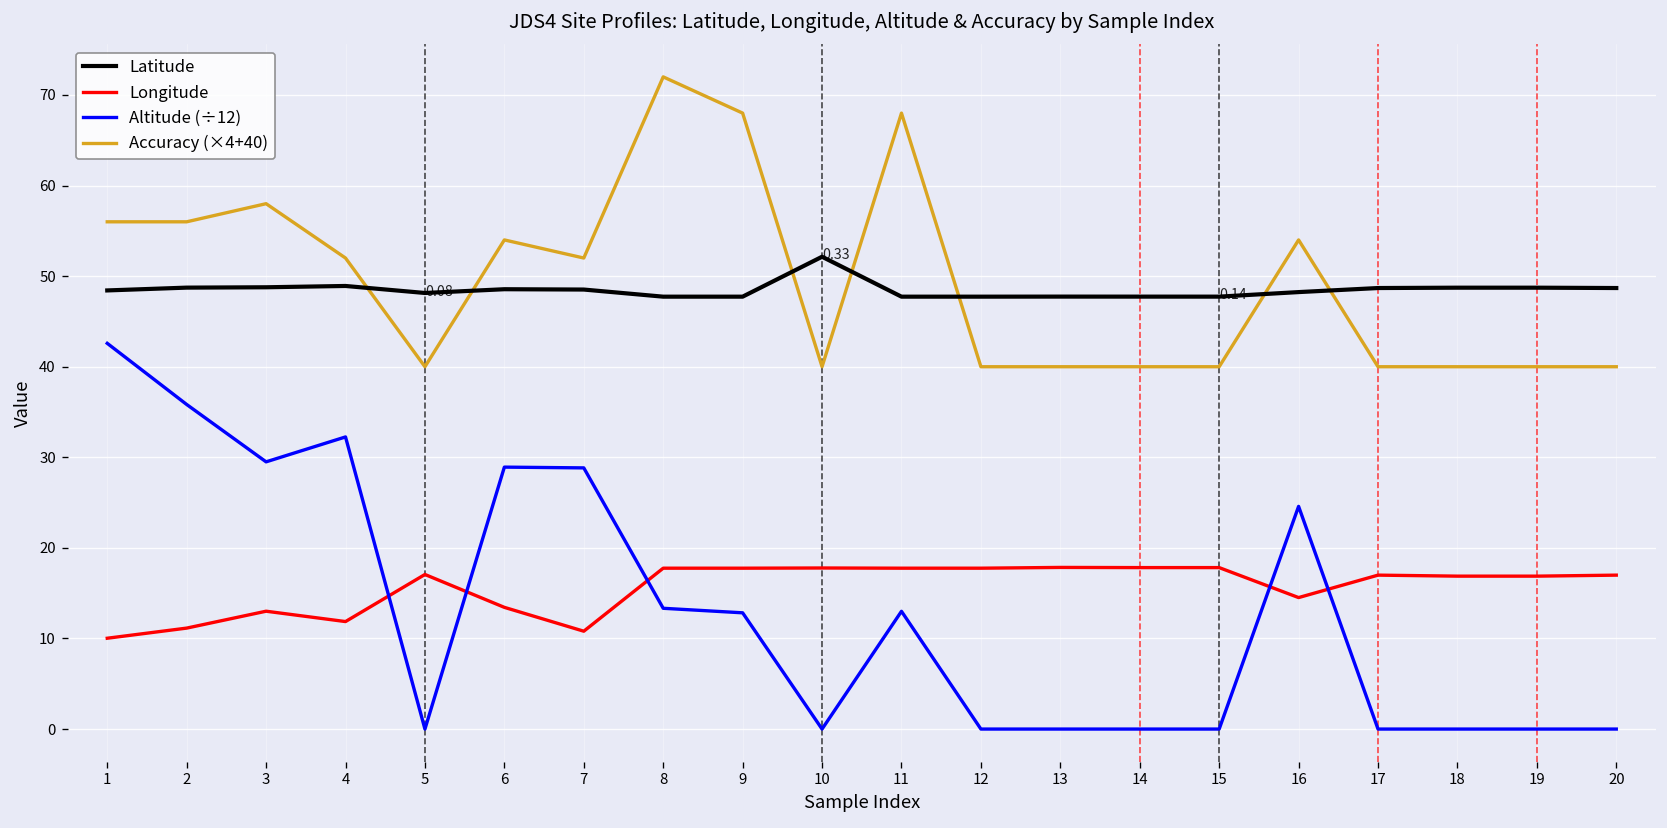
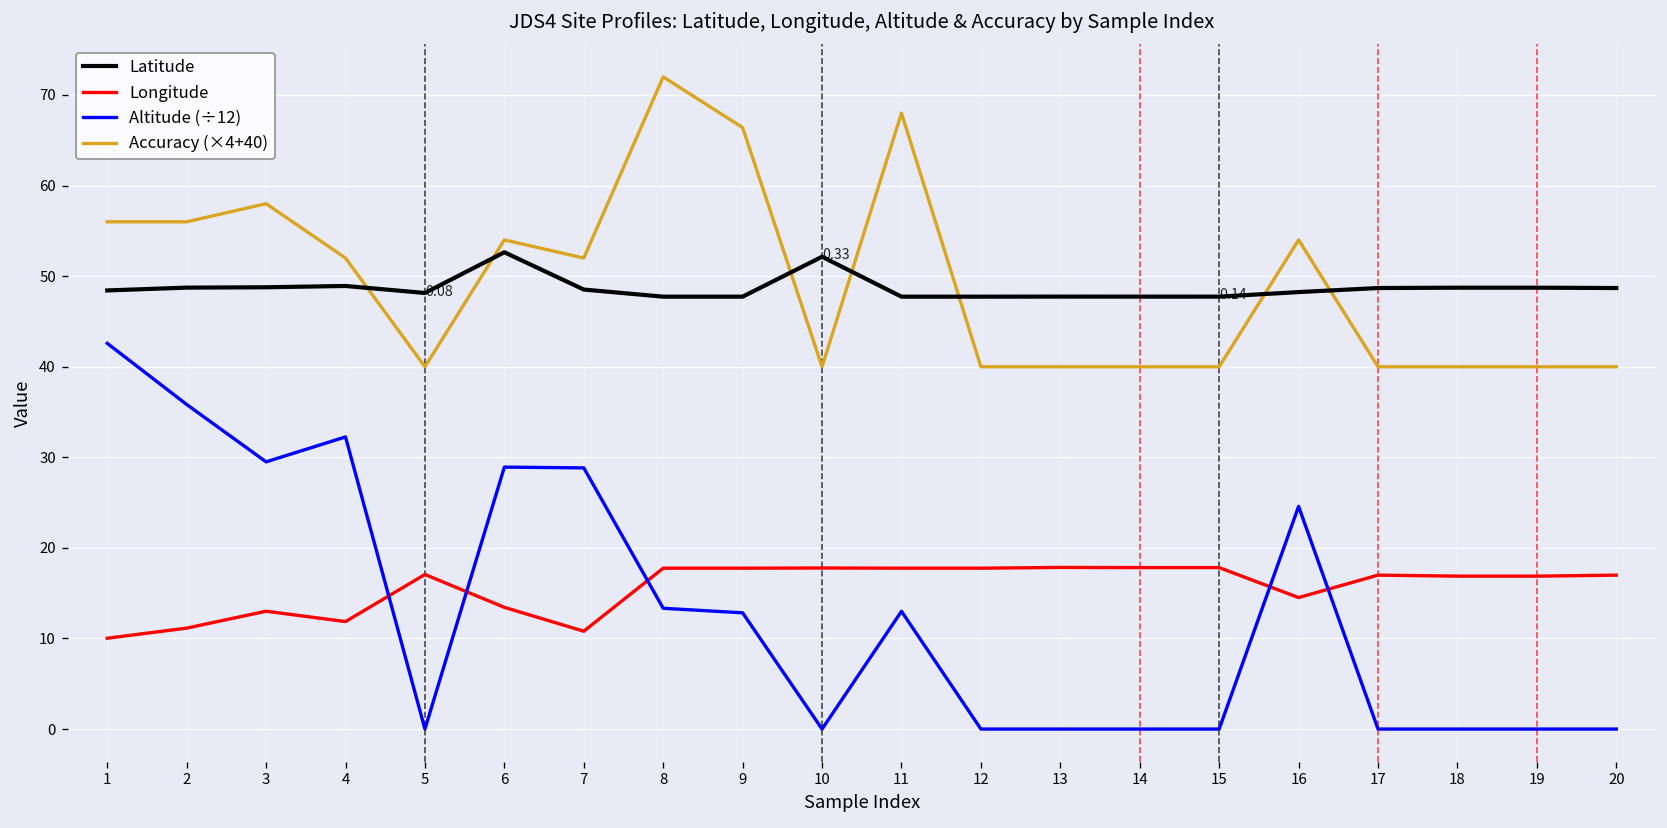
Latitude, 6: 49 -> 53
Accuracy (×4+40), 9: 68 -> 66
